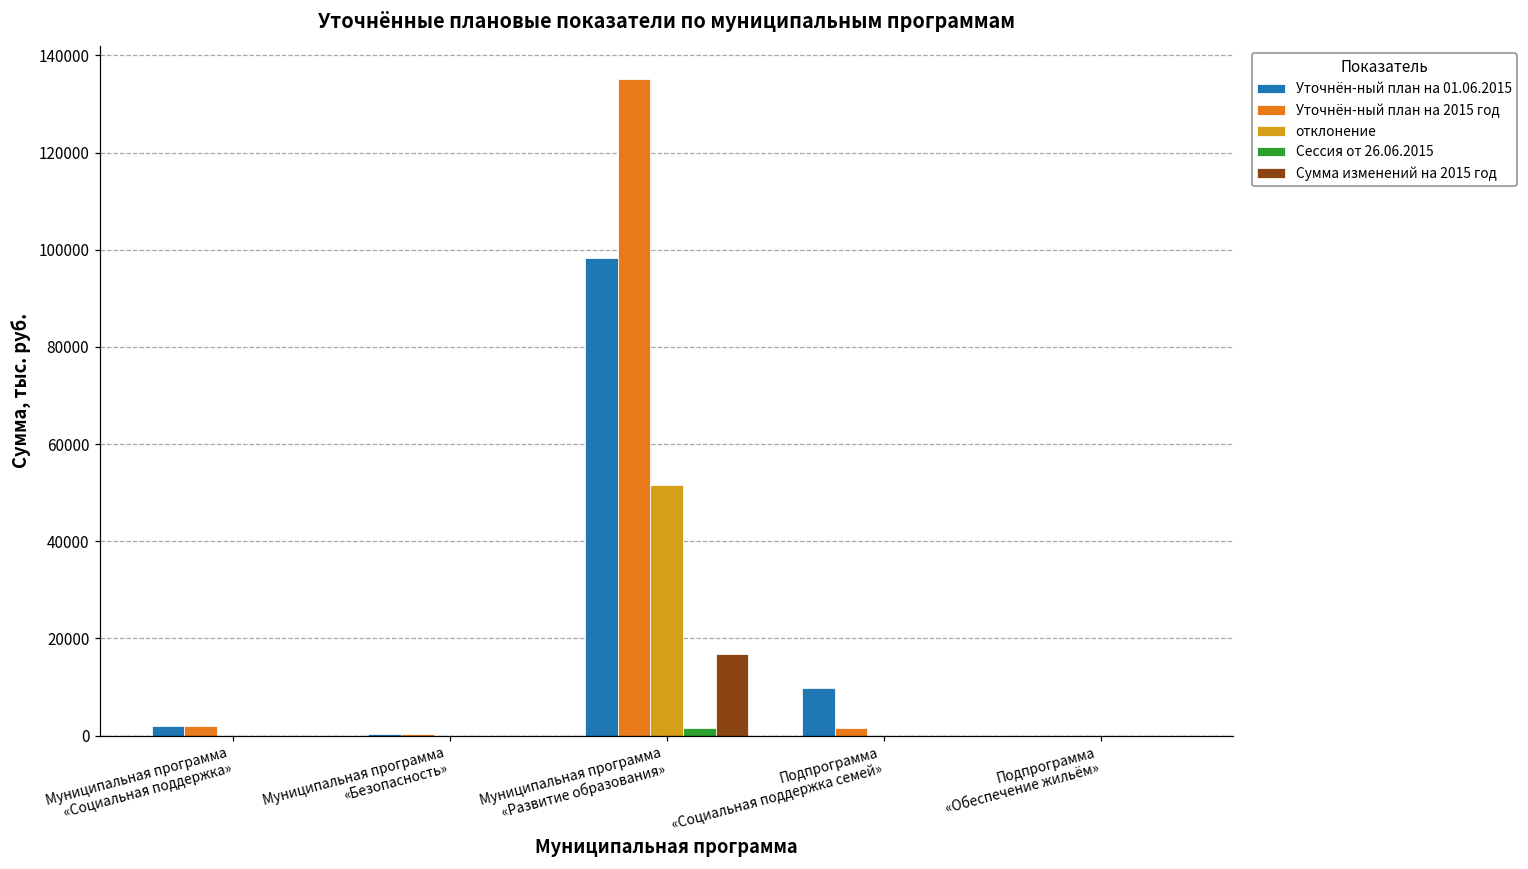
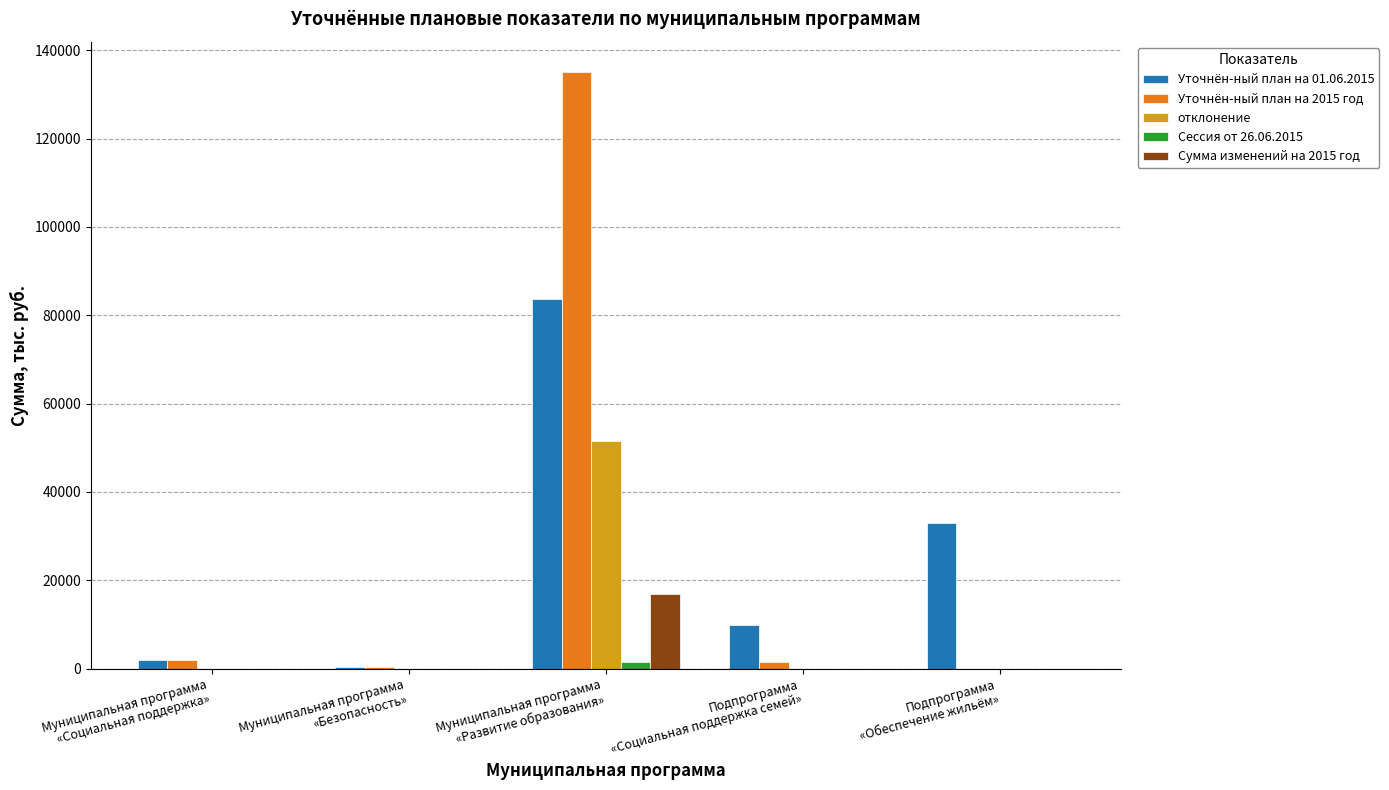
Уточнён-ный план на 01.06.2015, Муниципальная программа «Развитие образования»: 98000 -> 84000
Уточнён-ный план на 01.06.2015, Подпрограмма «Обеспечение жильём»: 0 -> 33000
